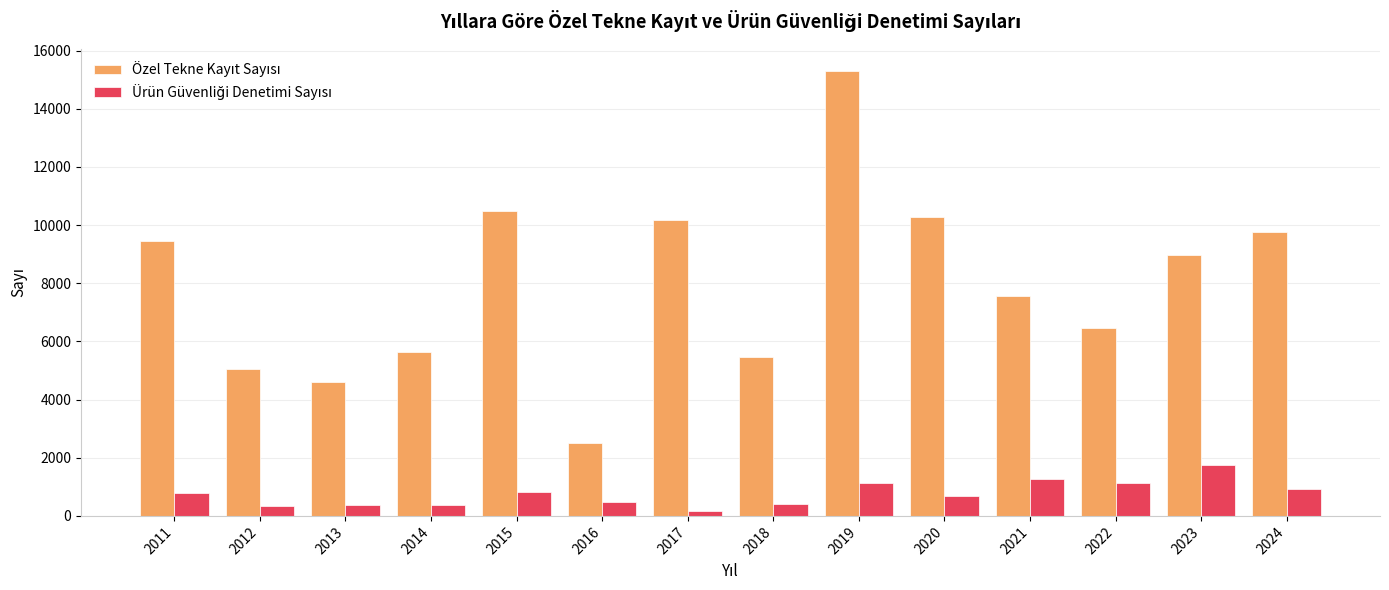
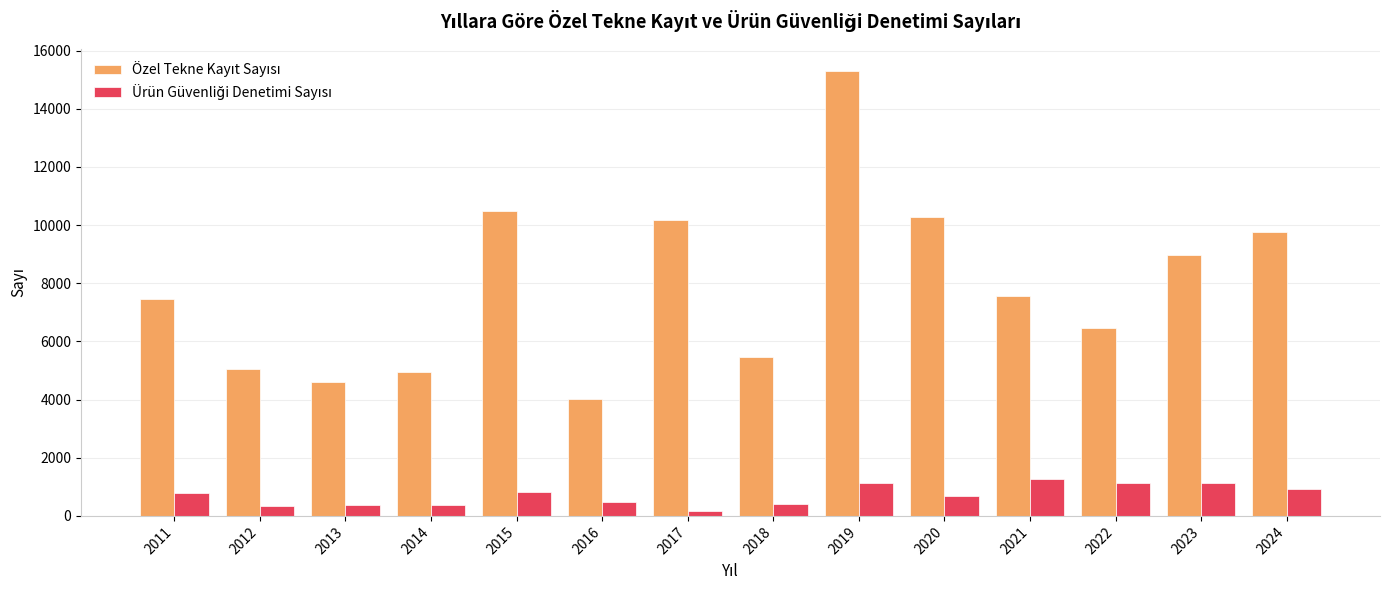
Özel Tekne Kayıt Sayısı, 2011: 9400 -> 7500
Özel Tekne Kayıt Sayısı, 2014: 5600 -> 5000
Özel Tekne Kayıt Sayısı, 2016: 2500 -> 4000
Ürün Güvenliği Denetimi Sayısı, 2023: 1800 -> 1100
